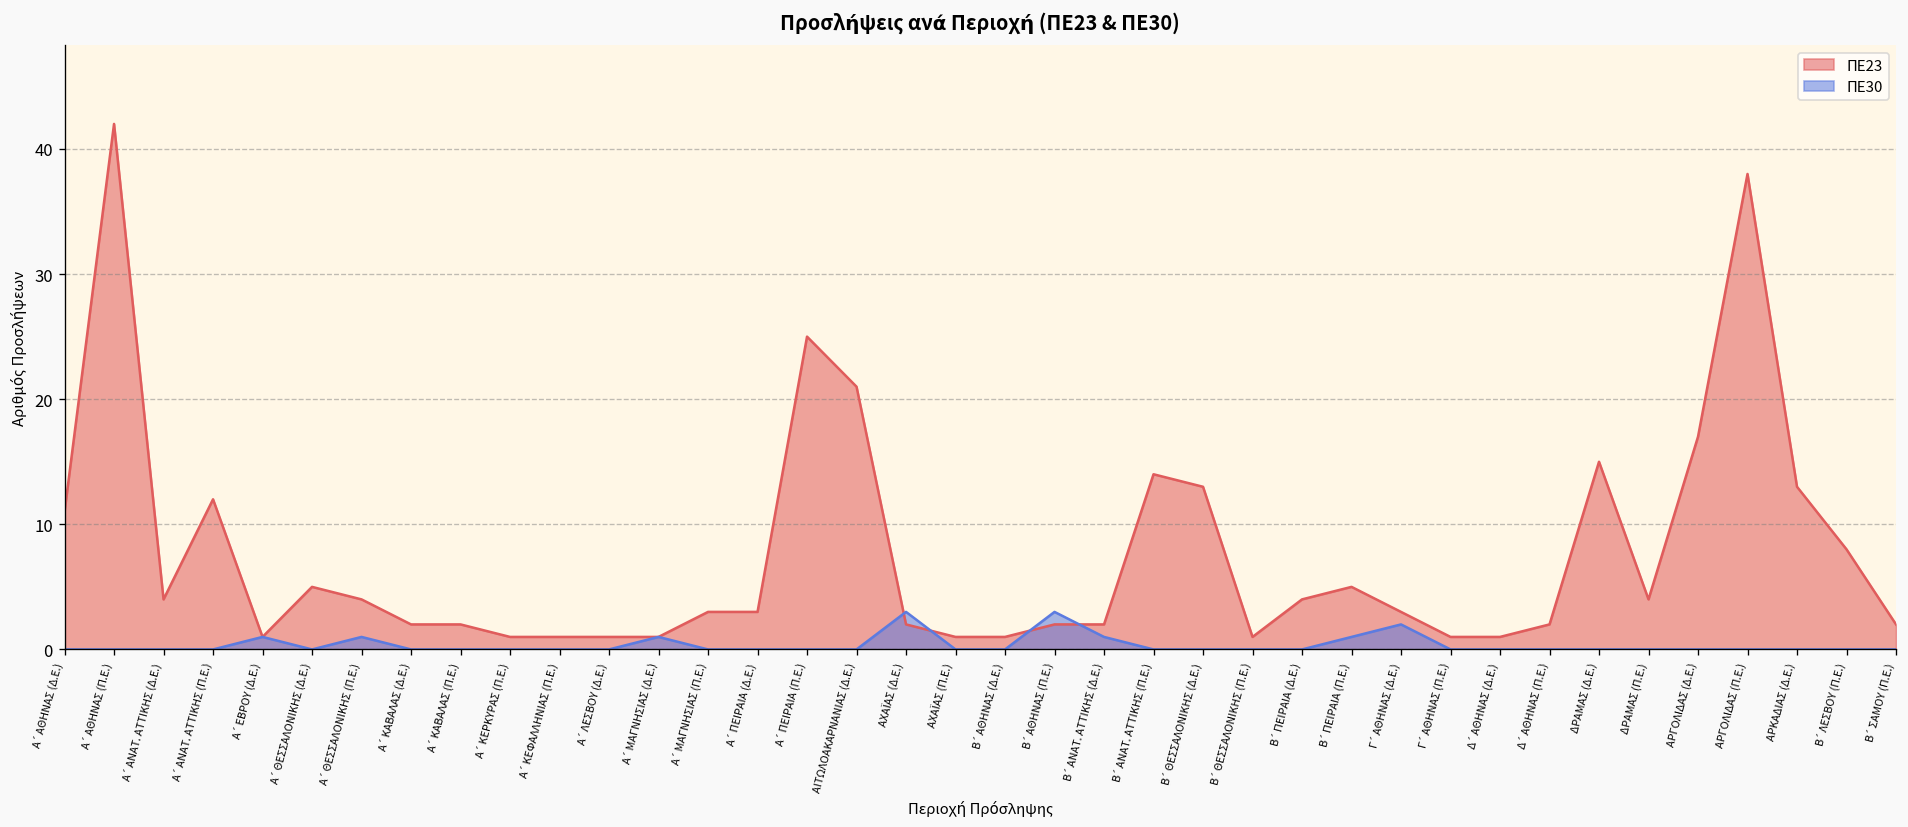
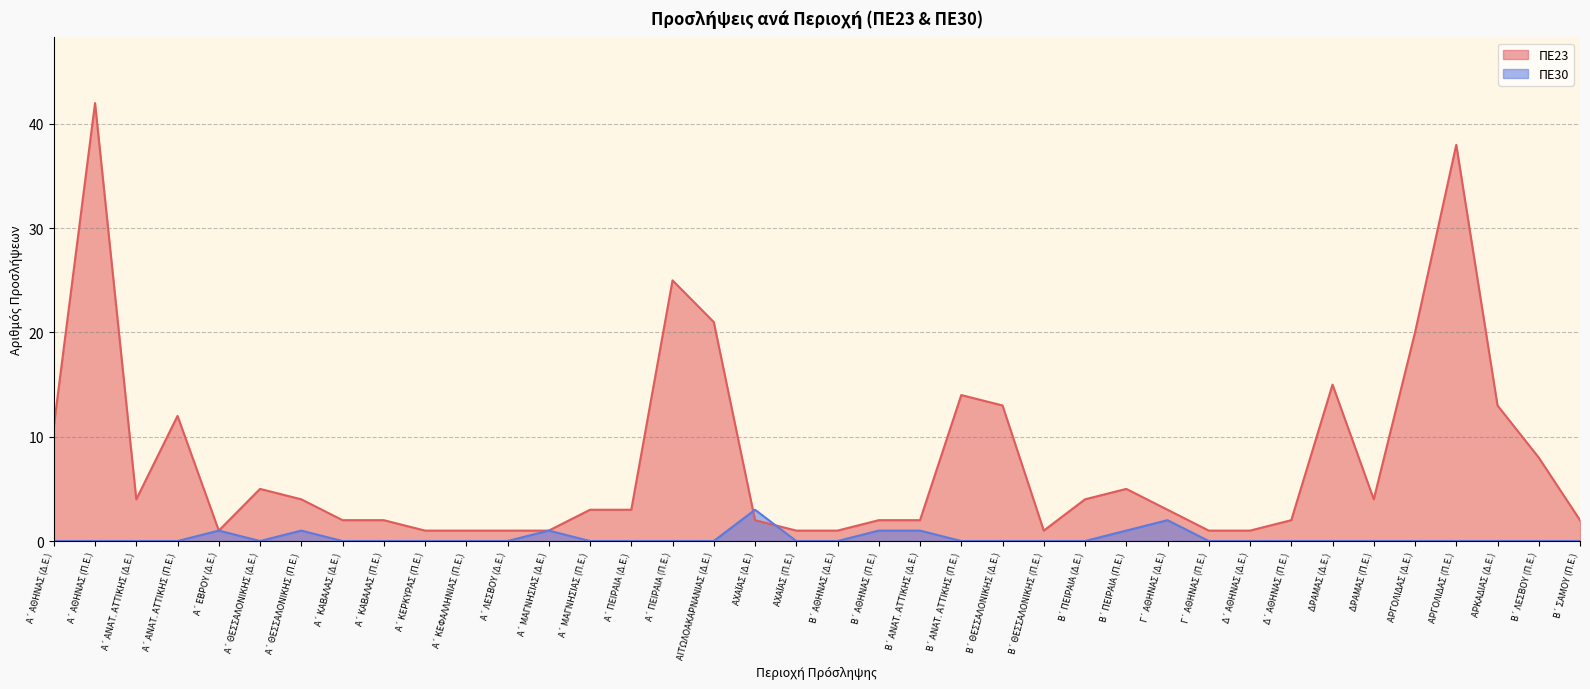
ΠΕ30, Β΄ ΑΘΗΝΑΣ (Π.Ε.): 3 -> 1
ΠΕ23, ΑΡΓΟΛΙΔΑΣ (Δ.Ε.): 17 -> 20
